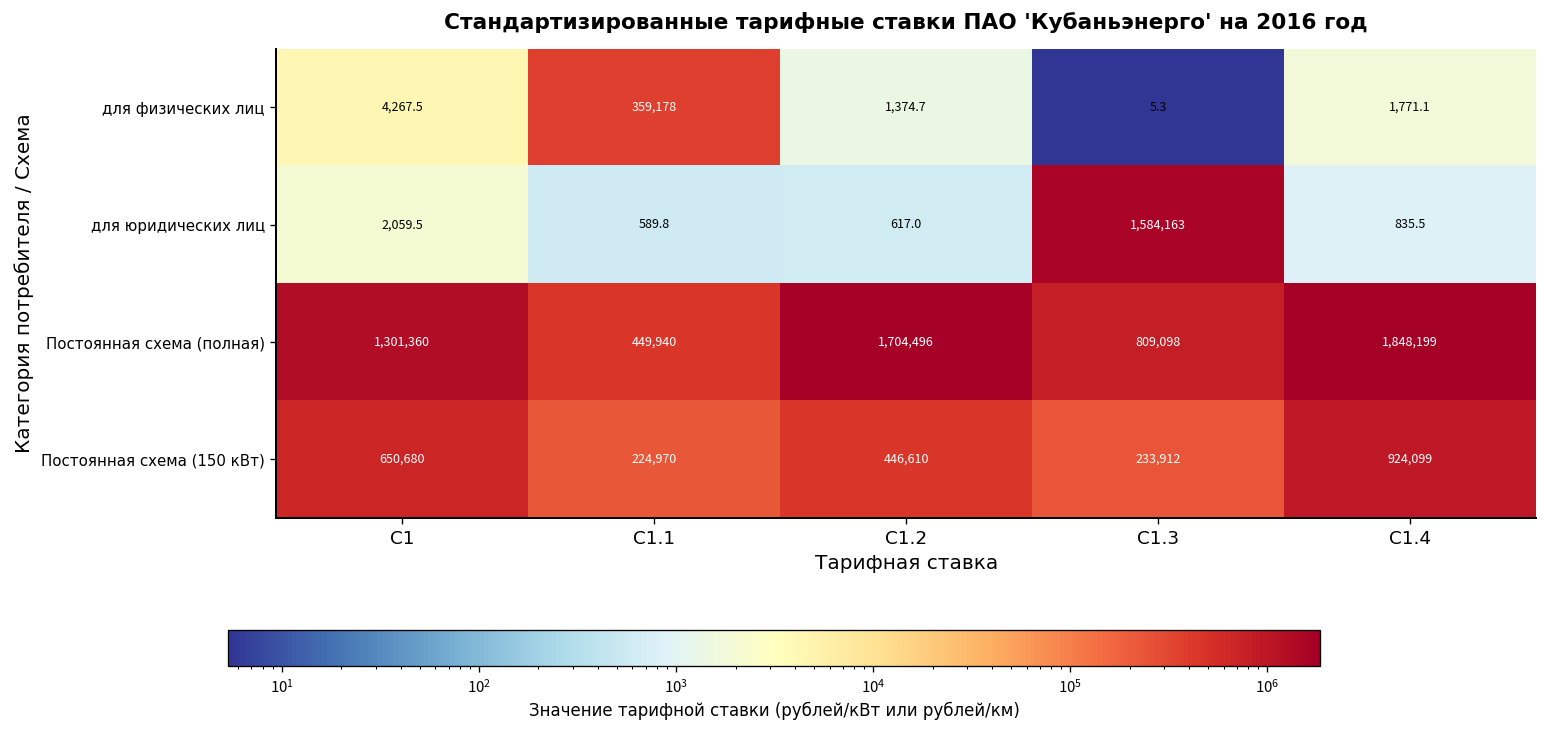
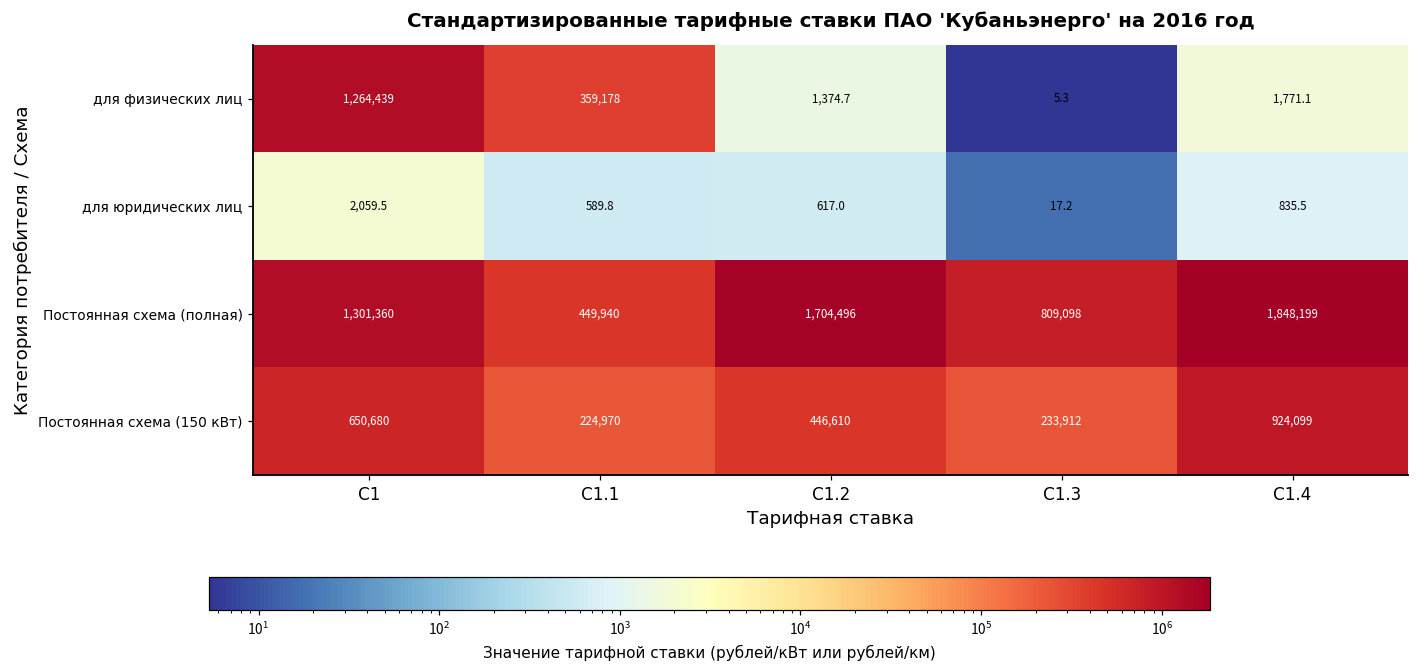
для физических лиц, С1: 4,267.5 -> 1,264,439
для юридических лиц, С1.3: 1,584,163 -> 17.2
